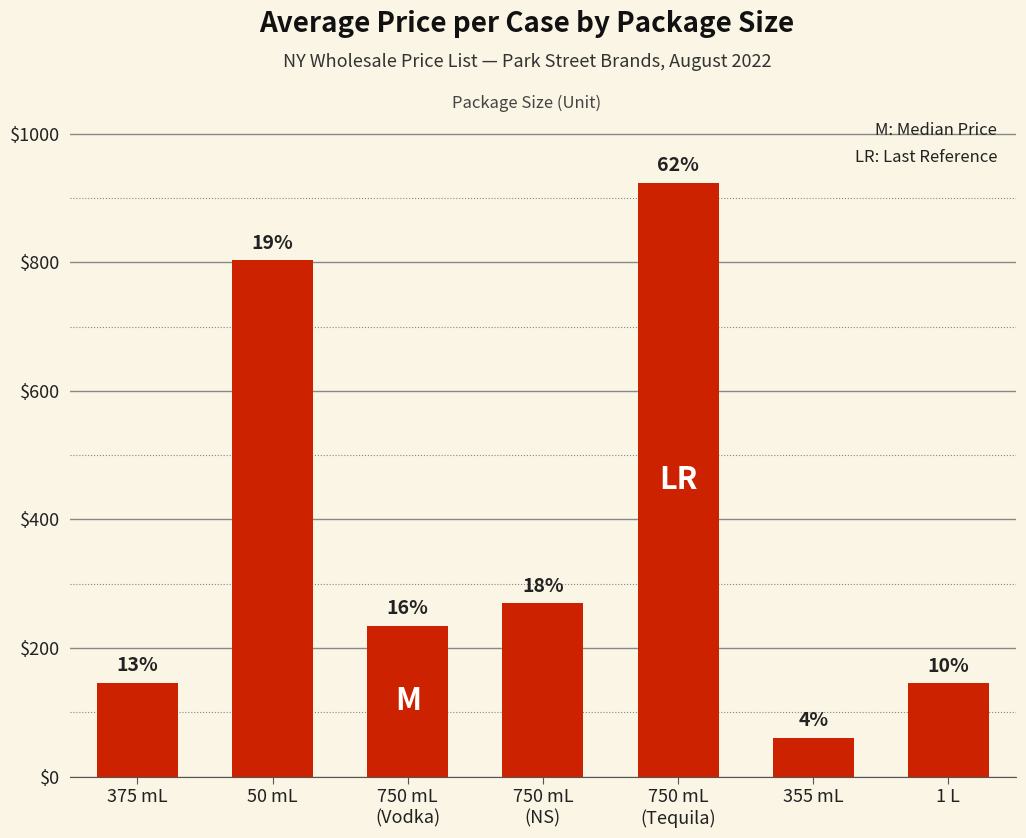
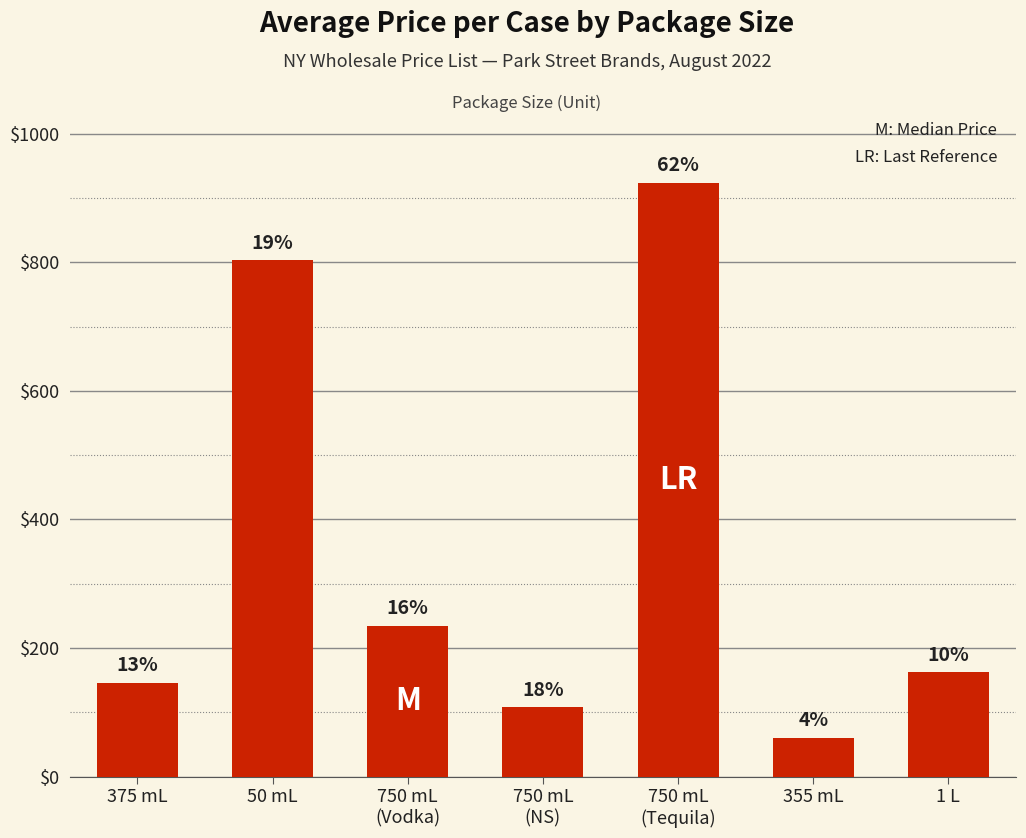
750 mL (NS): $270 -> $110
1 L: $140 -> $160
